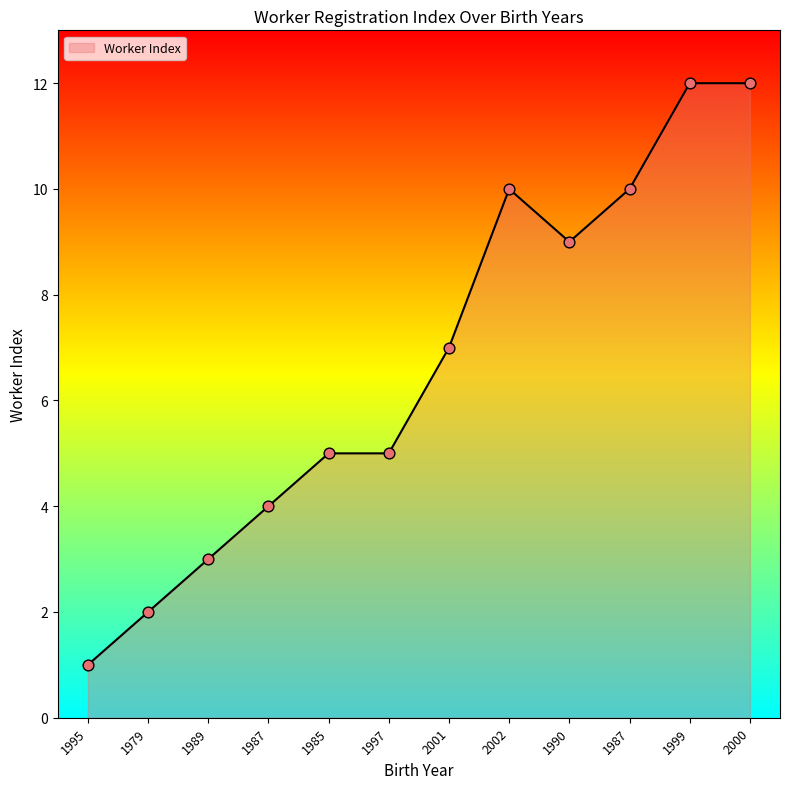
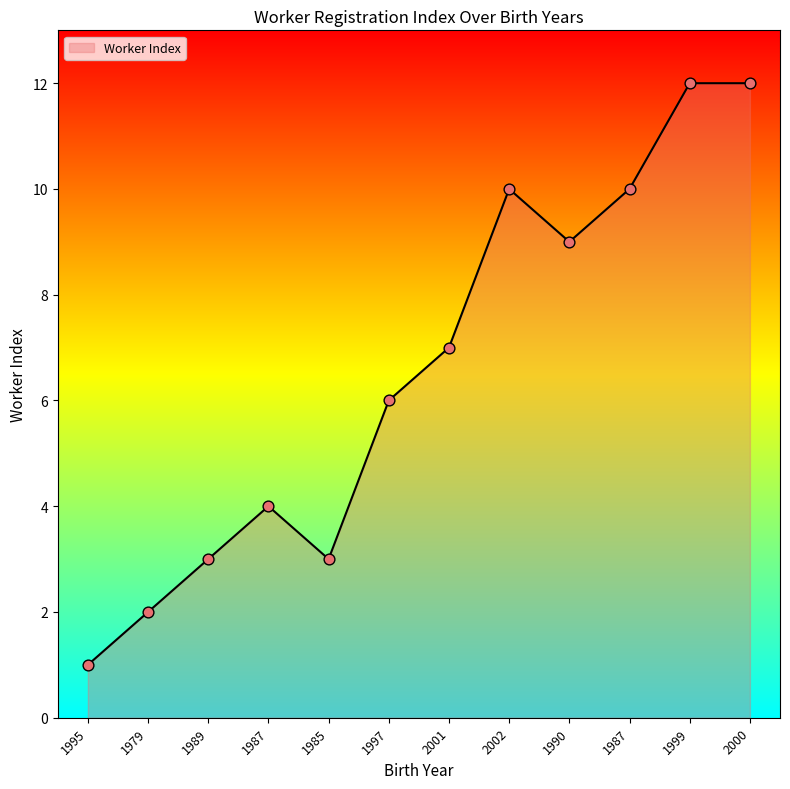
1985: 5 -> 3
1997: 5 -> 6
